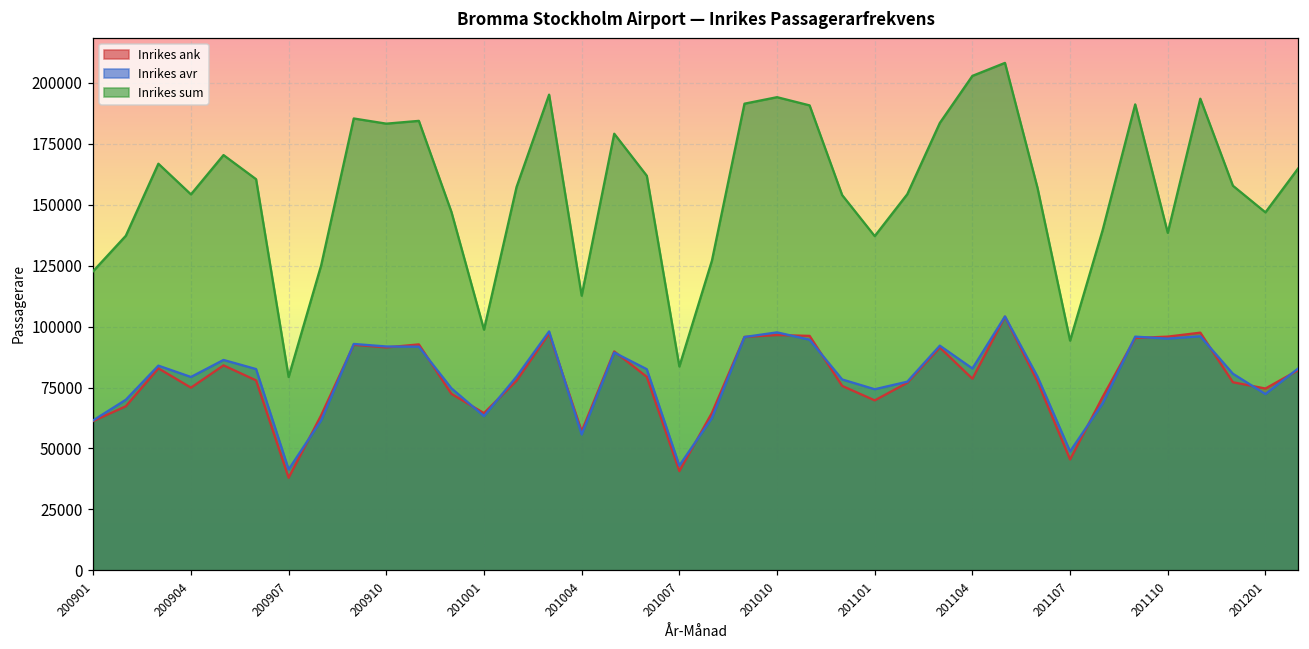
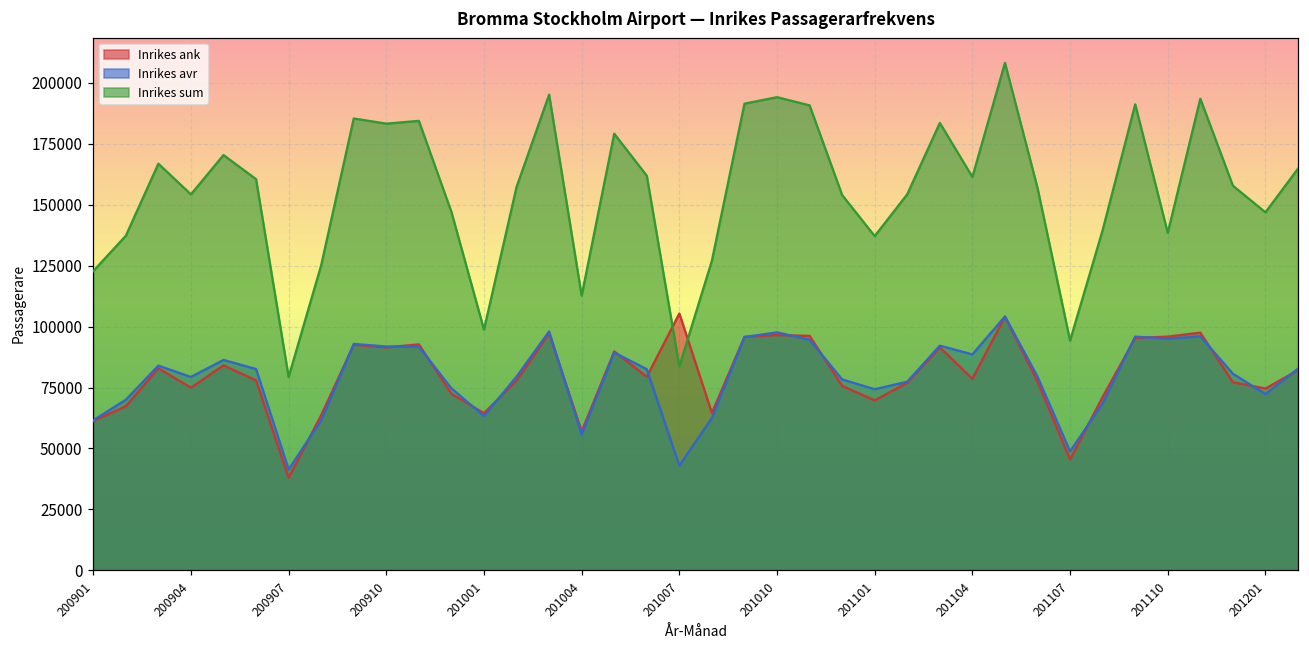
Inrikes ank, 201007: 41000 -> 105000
Inrikes avr, 201104: 83000 -> 89000
Inrikes sum, 201104: 203000 -> 161000
